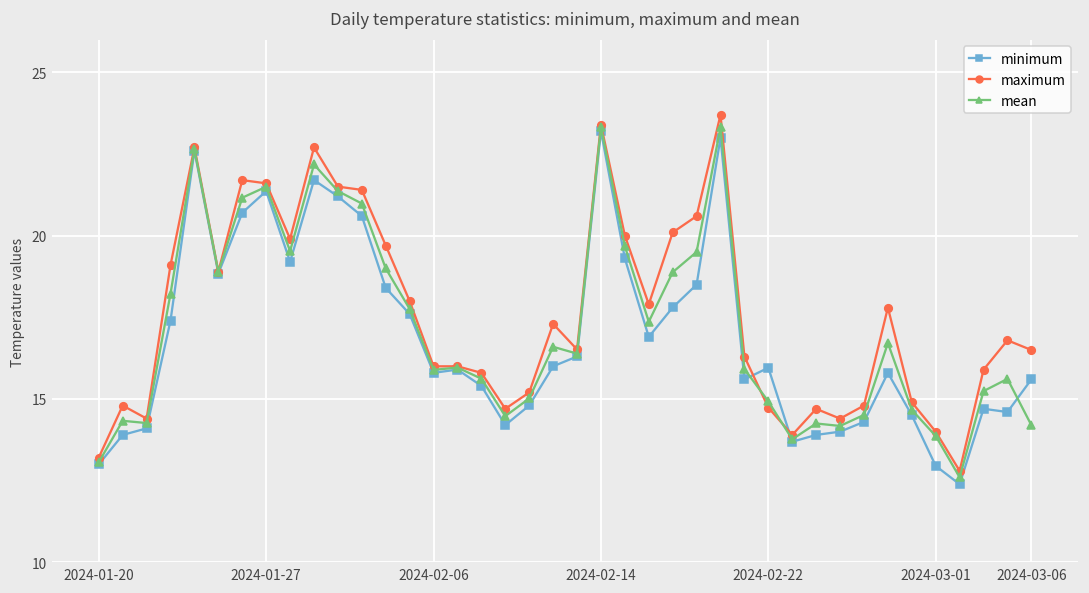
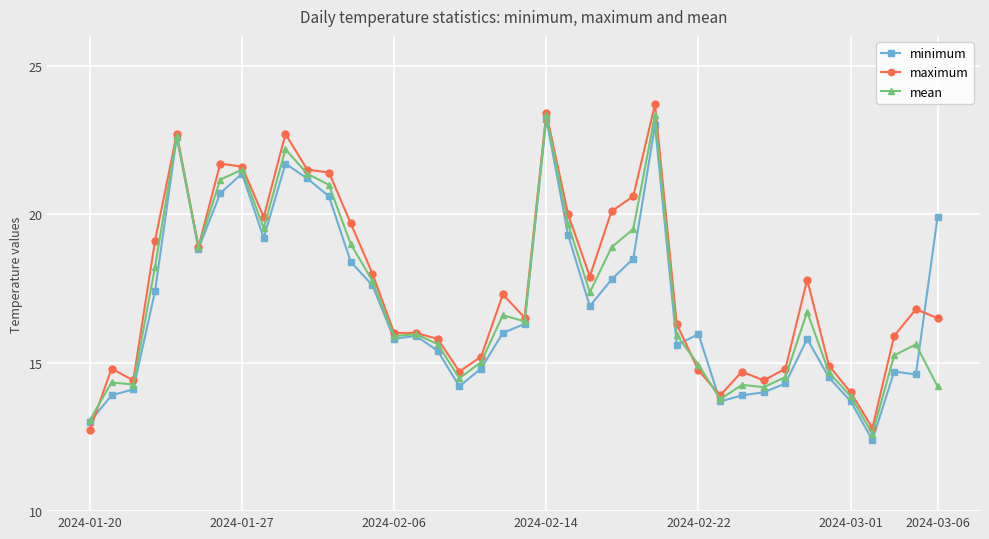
maximum, 2024-01-20: 13.2 -> 12.7
minimum, 2024-03-01: 13.0 -> 13.7
minimum, 2024-03-06: 15.6 -> 19.9
